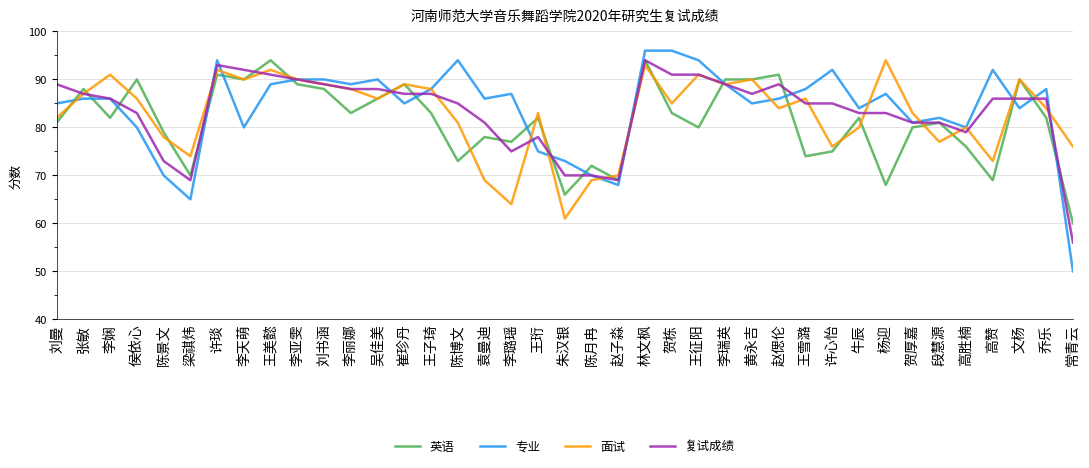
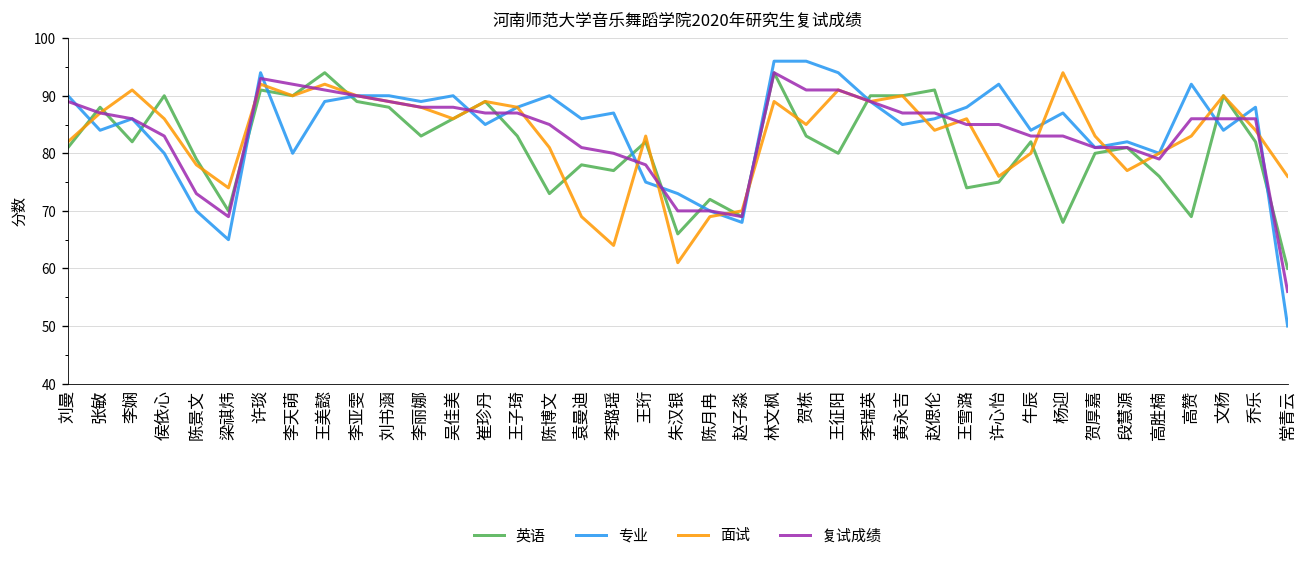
专业, 刘曼: 85 -> 90
专业, 张敏: 86 -> 84
专业, 陈博文: 94 -> 90
复试成绩, 李璐瑶: 75 -> 80
面试, 林文枫: 93 -> 89
复试成绩, 赵偲伦: 89 -> 87
面试, 高赞: 73 -> 83
